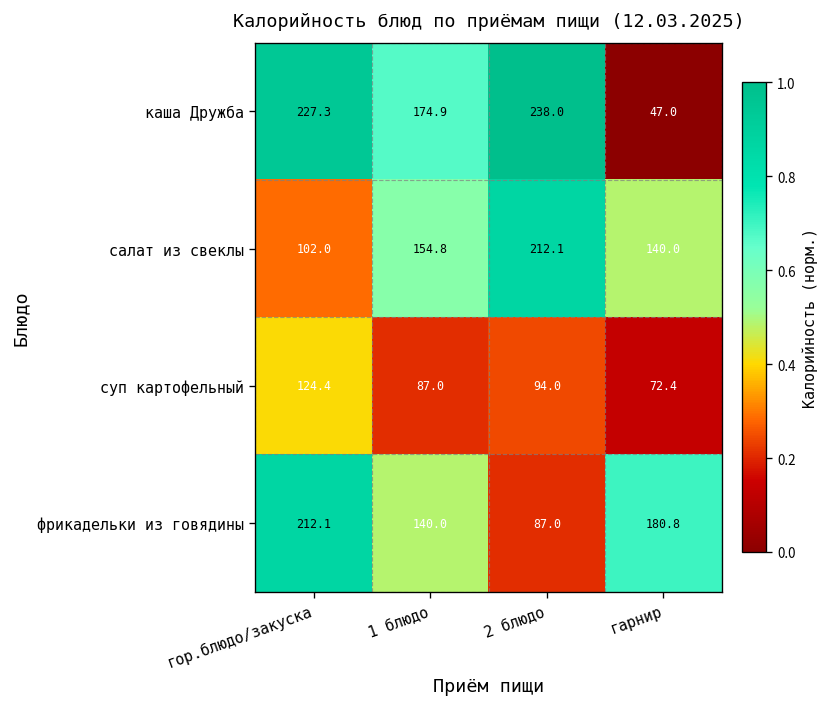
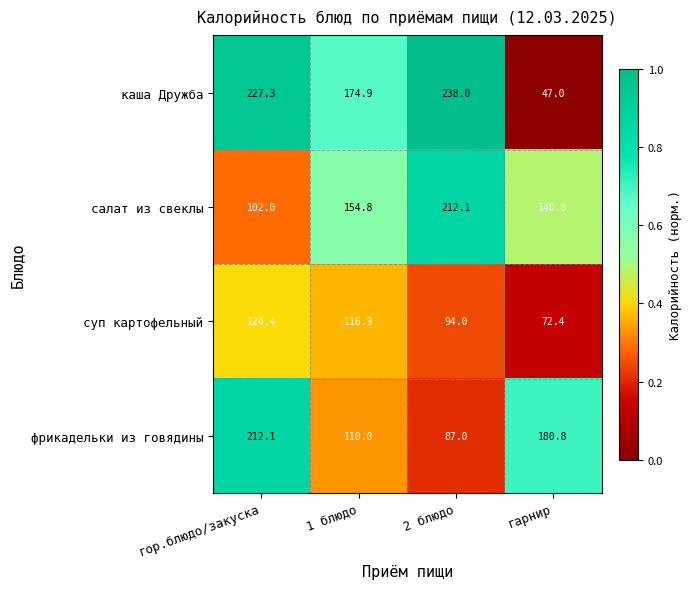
суп картофельный, 1 блюдо: 87.0 -> 116.9
фрикадельки из говядины, 1 блюдо: 140.0 -> 110.0
